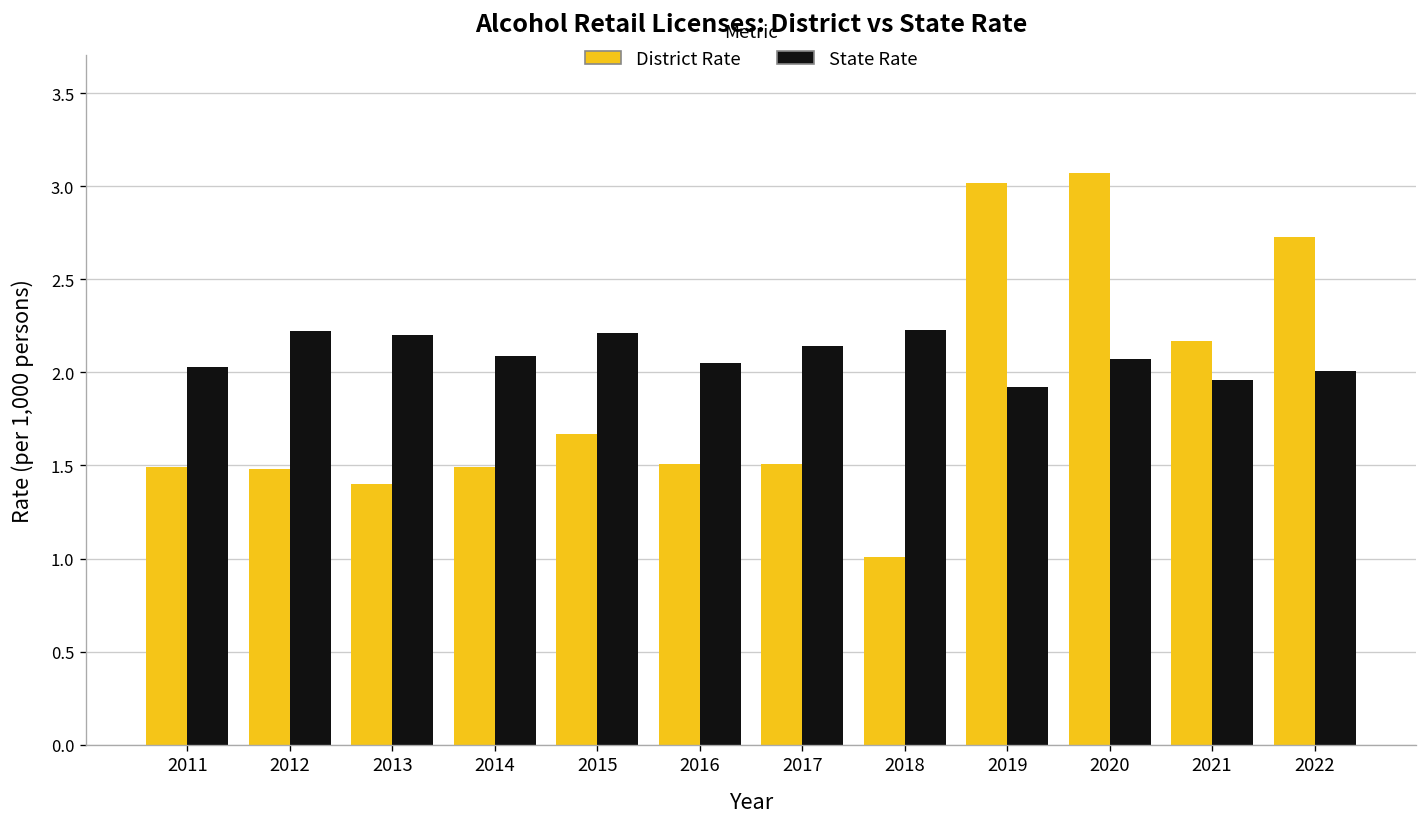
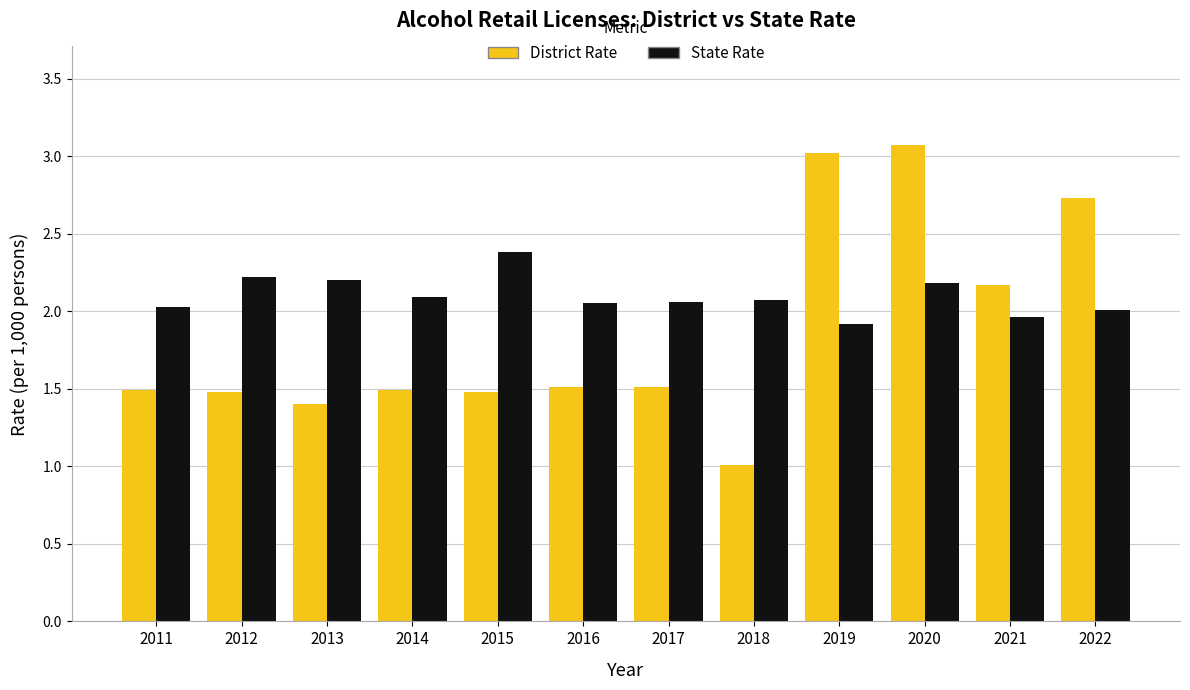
District Rate, 2015: 1.67 -> 1.48
State Rate, 2015: 2.21 -> 2.38
State Rate, 2017: 2.14 -> 2.06
State Rate, 2018: 2.23 -> 2.07
State Rate, 2020: 2.07 -> 2.18
